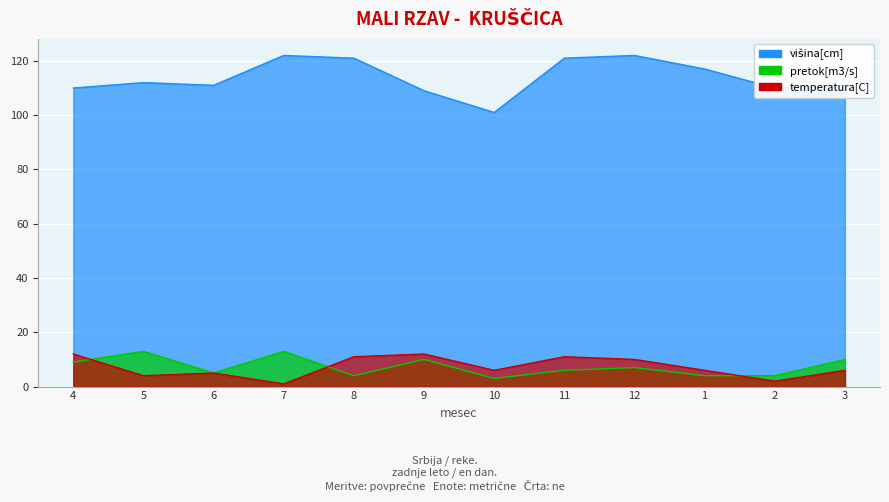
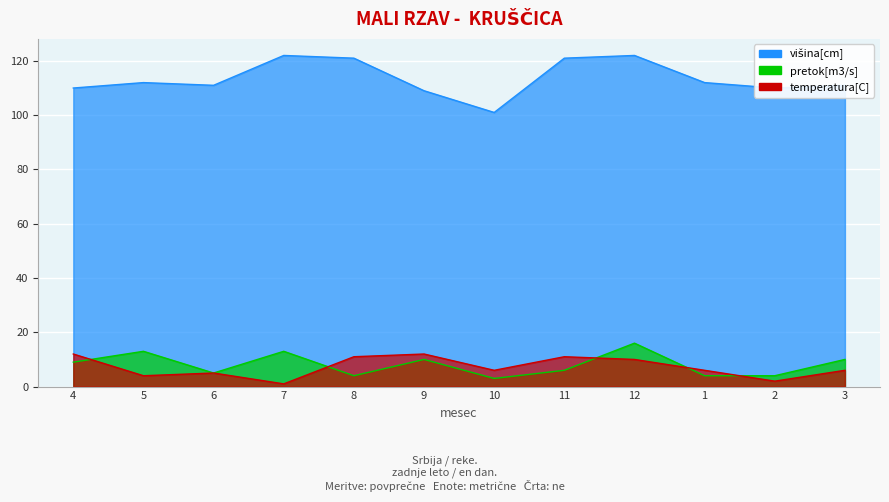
pretok[m3/s], 12: 7 -> 16
višina[cm], 1: 117 -> 112
